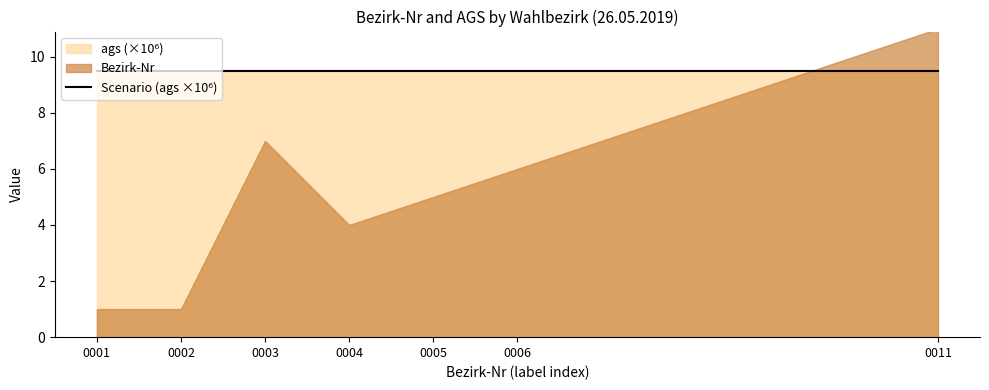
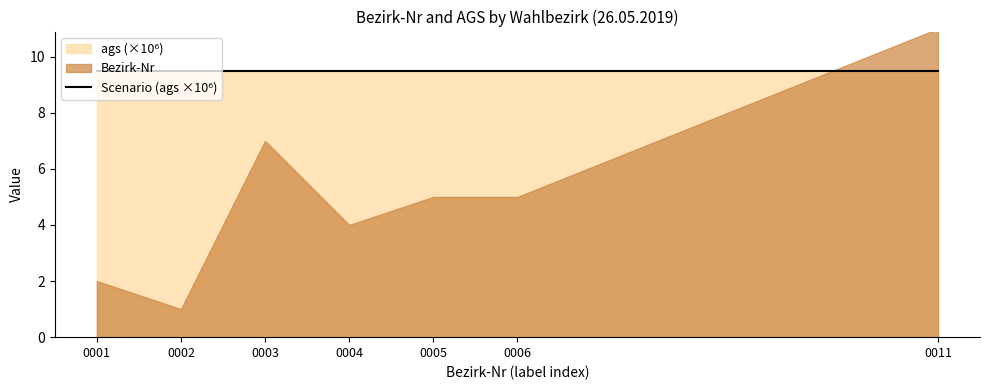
Bezirk-Nr, 0001: 1 -> 2
Bezirk-Nr, 0006: 6 -> 5
